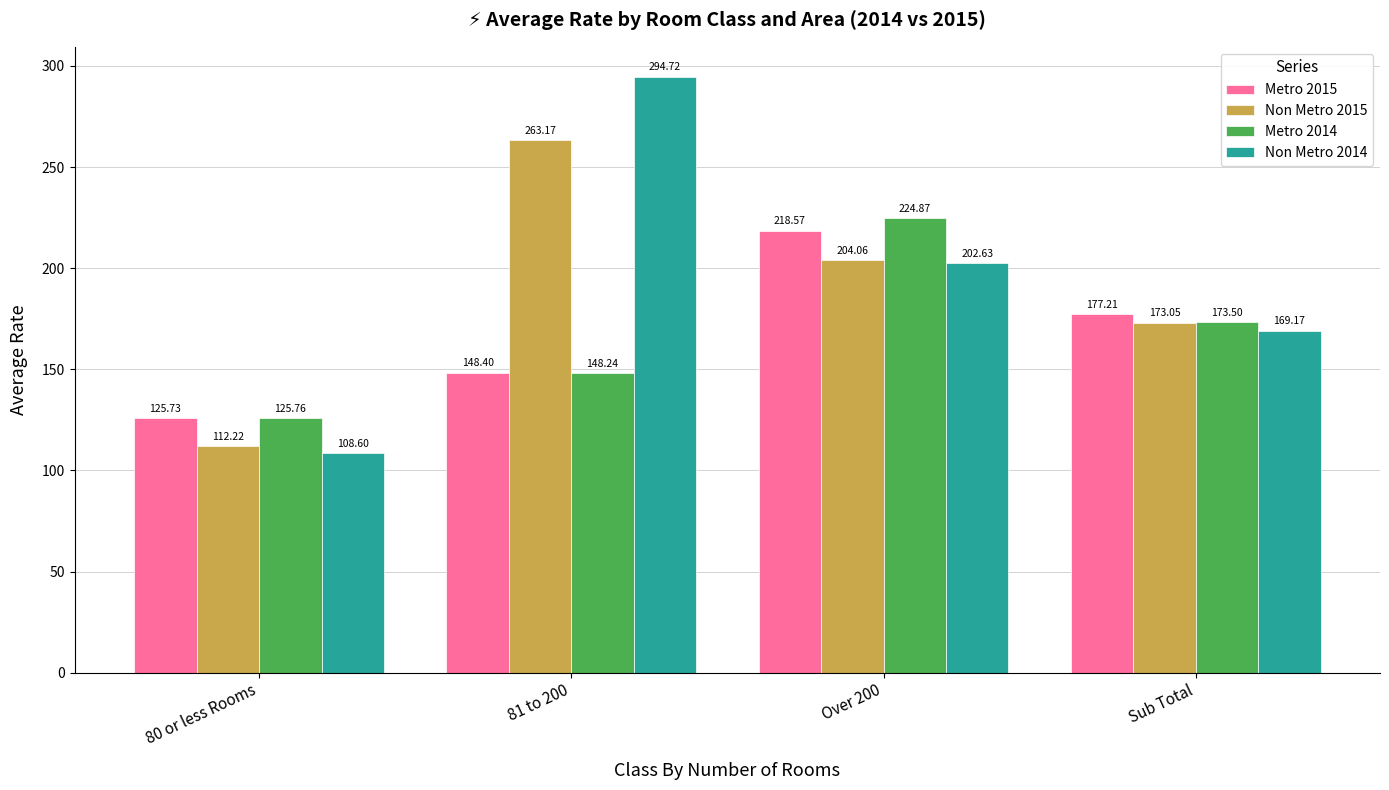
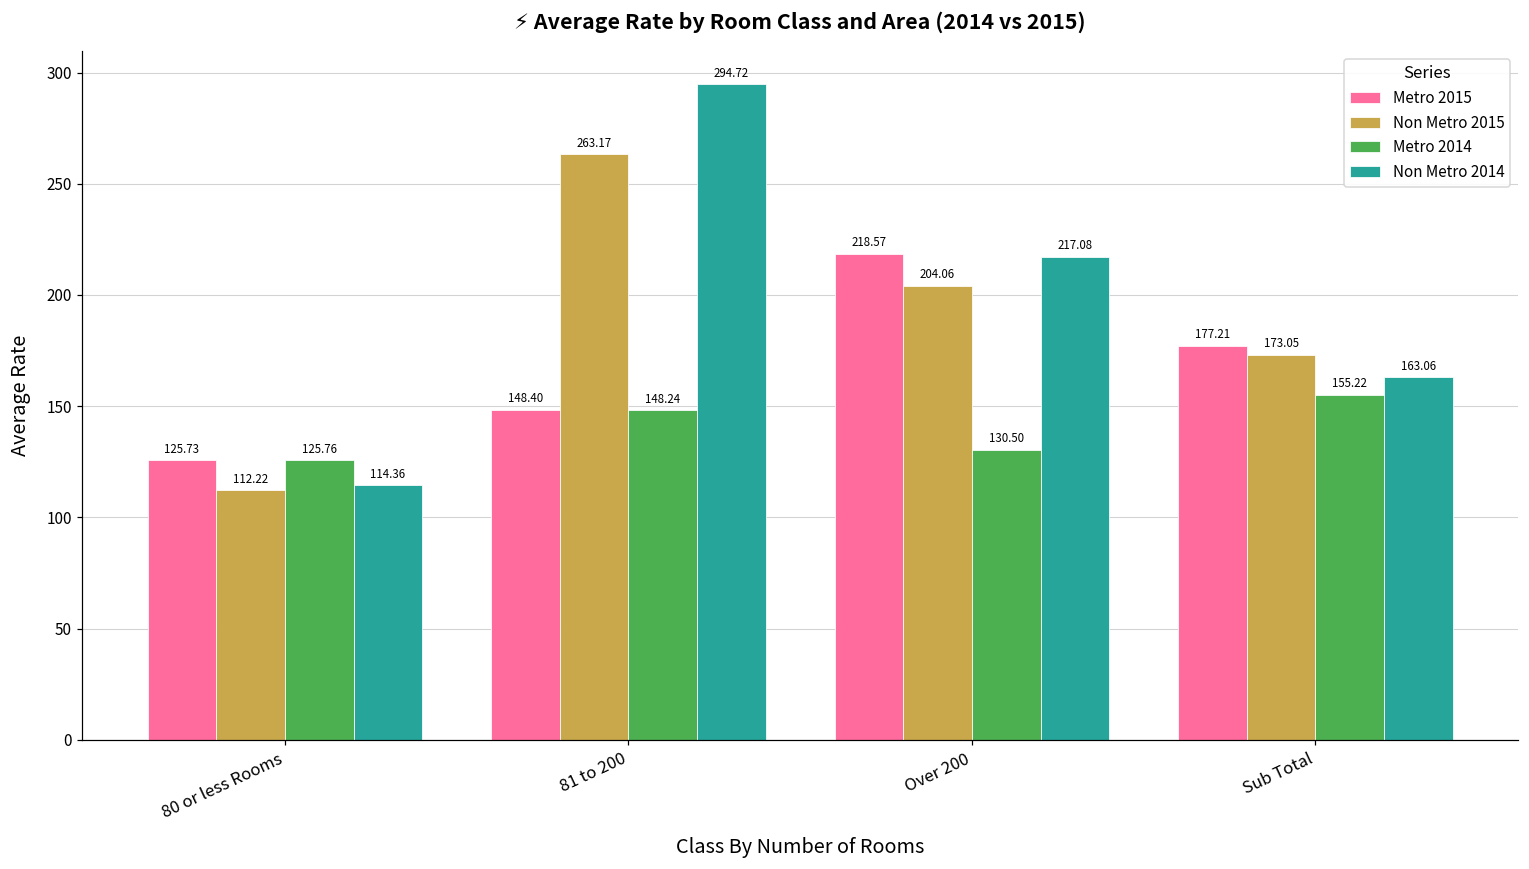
Non Metro 2014, 80 or less Rooms: 108.60 -> 114.36
Metro 2014, Over 200: 224.87 -> 130.50
Non Metro 2014, Over 200: 202.63 -> 217.08
Metro 2014, Sub Total: 173.50 -> 155.22
Non Metro 2014, Sub Total: 169.17 -> 163.06
